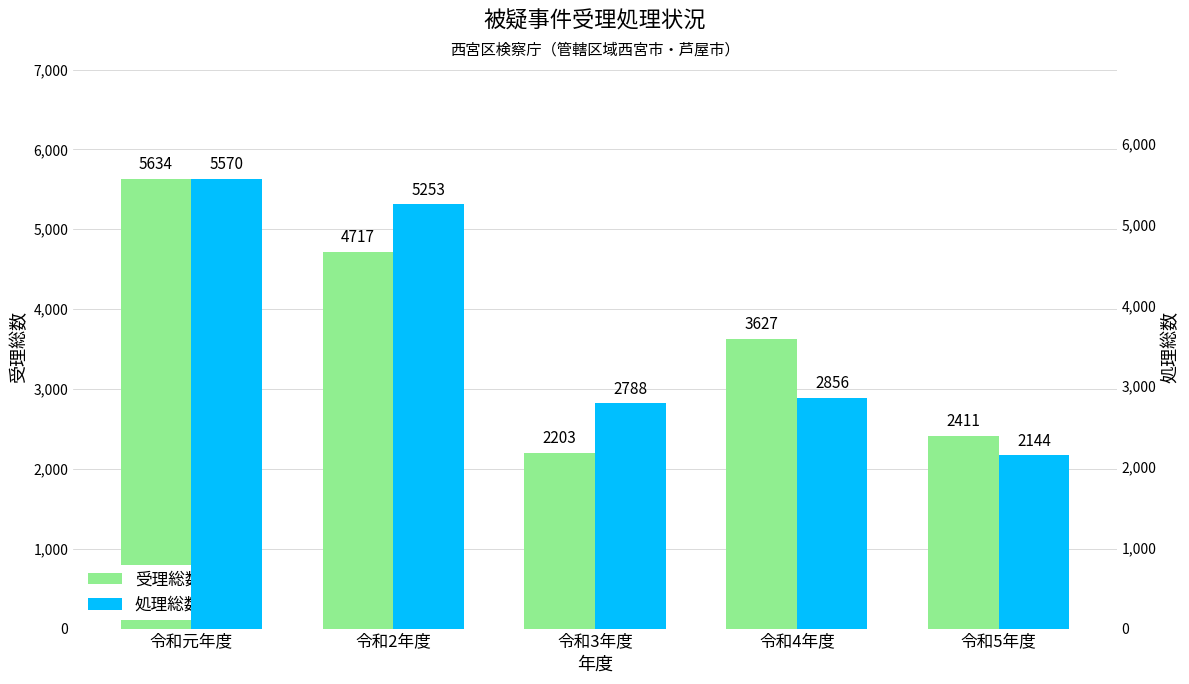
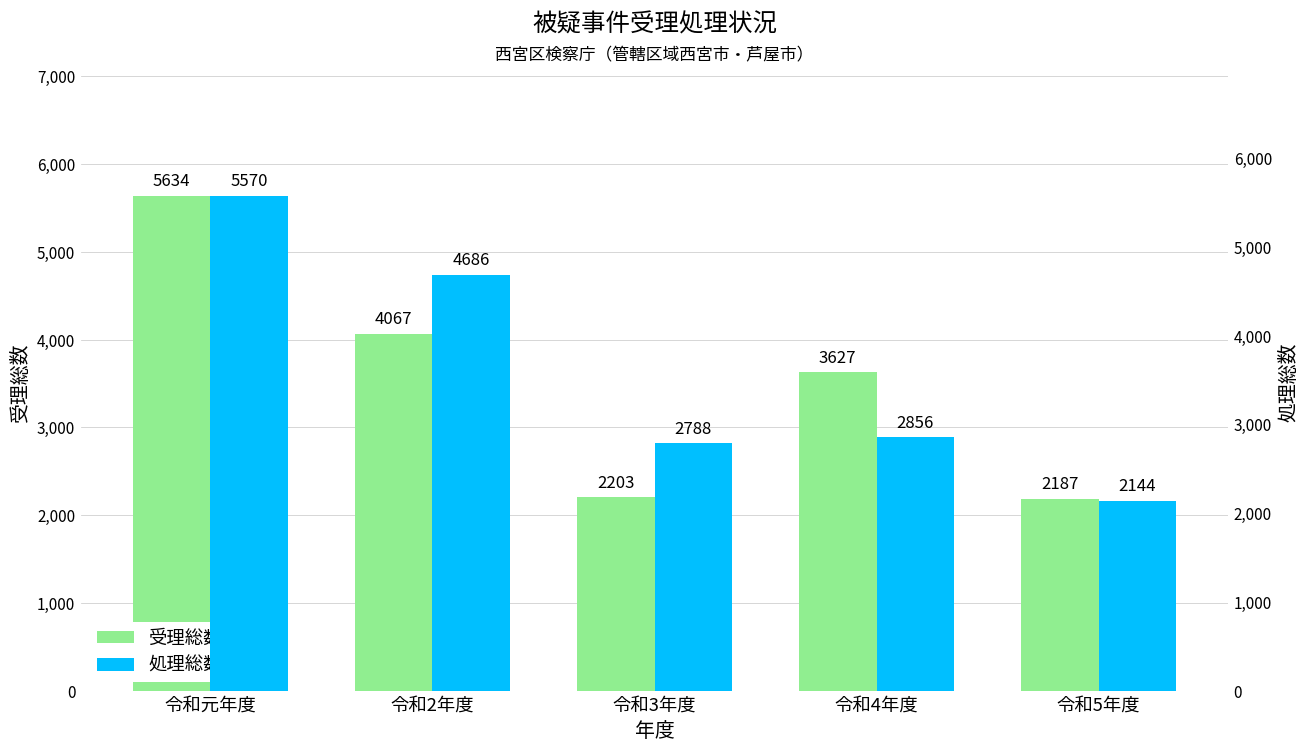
受理総数, 令和2年度: 4717 -> 4067
受理総数, 令和5年度: 2411 -> 2187
処理総数, 令和2年度: 5253 -> 4686
